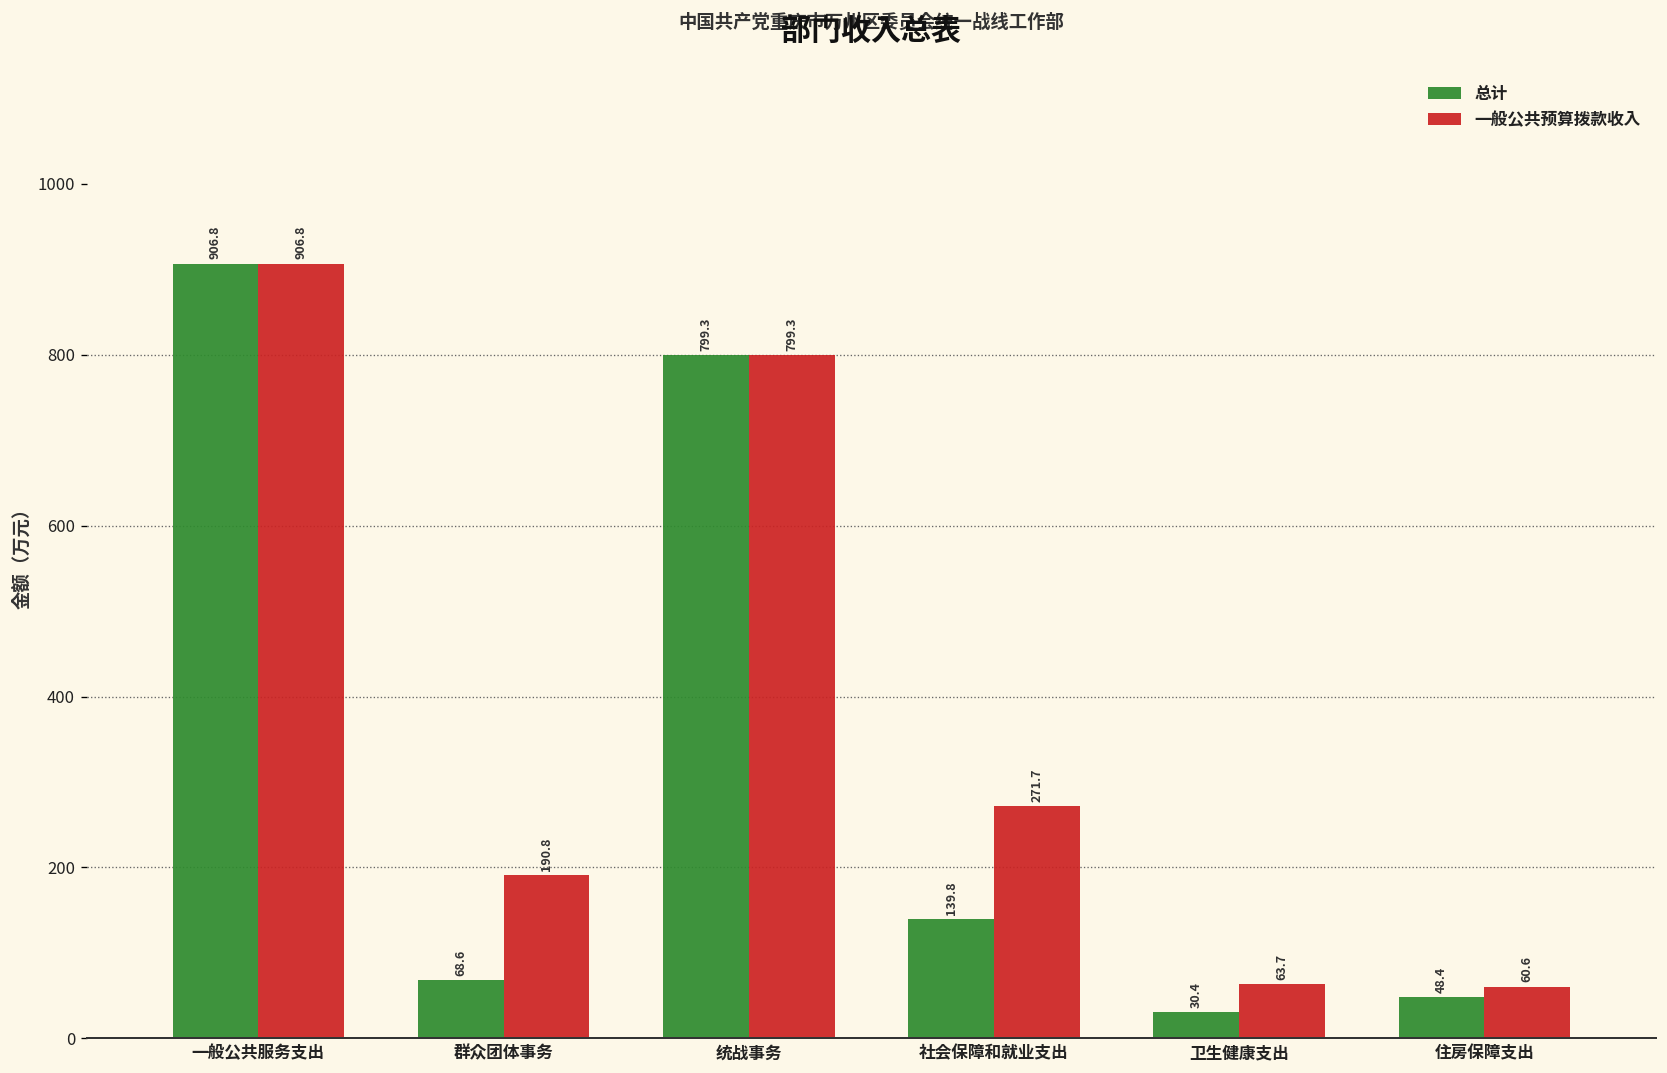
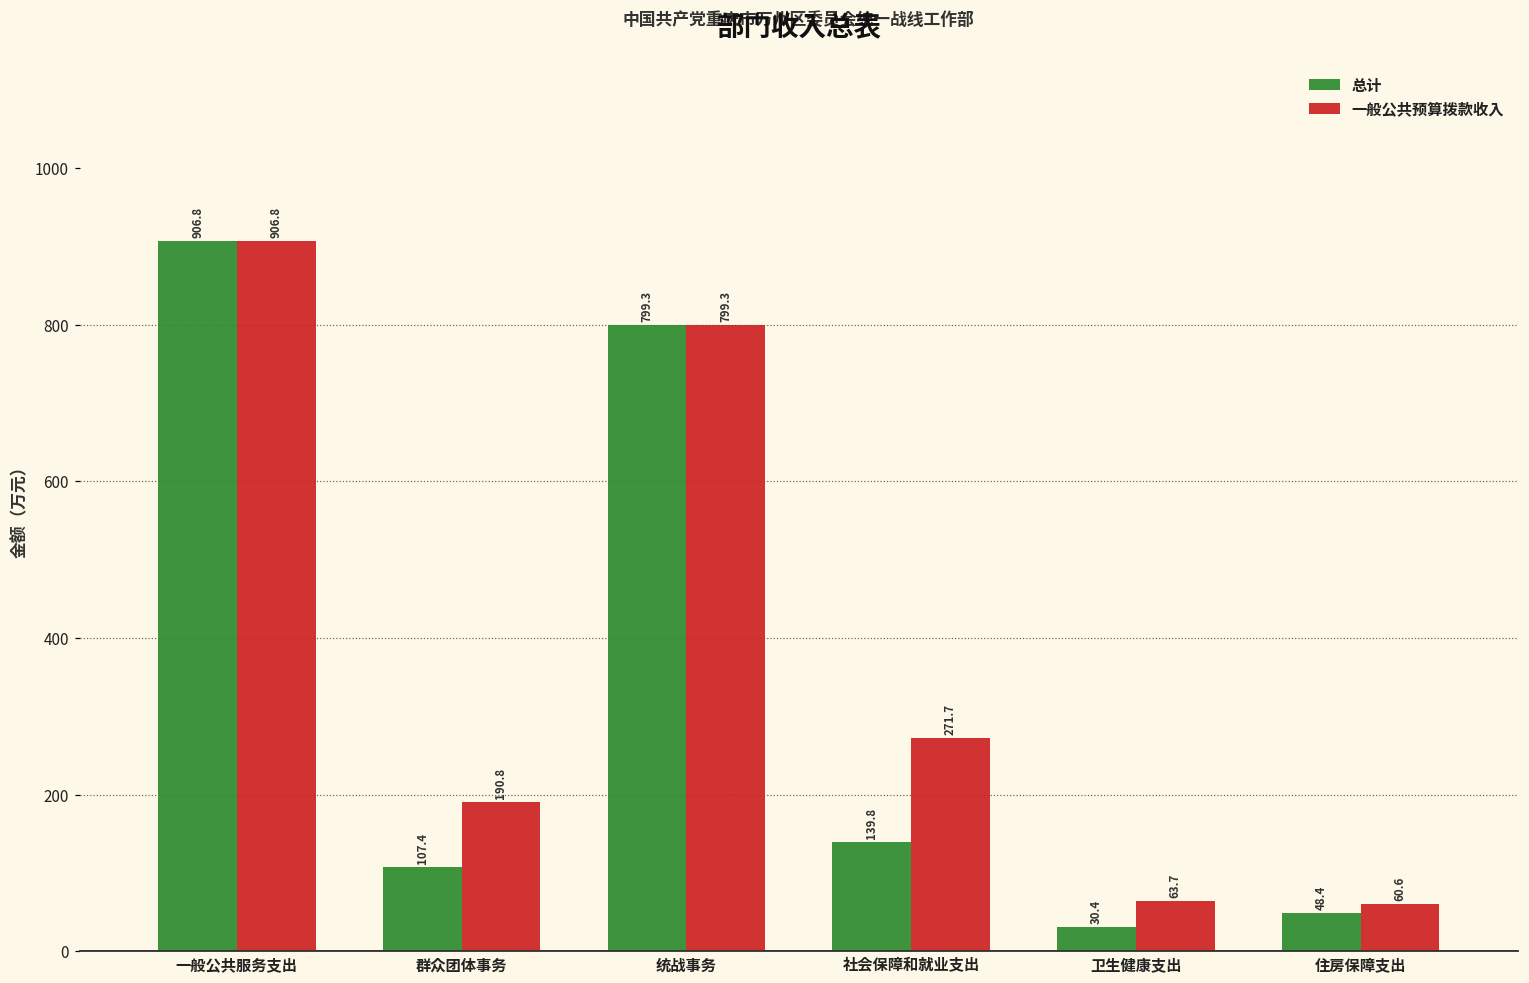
总计, 群众团体事务: 68.6 -> 107.4
